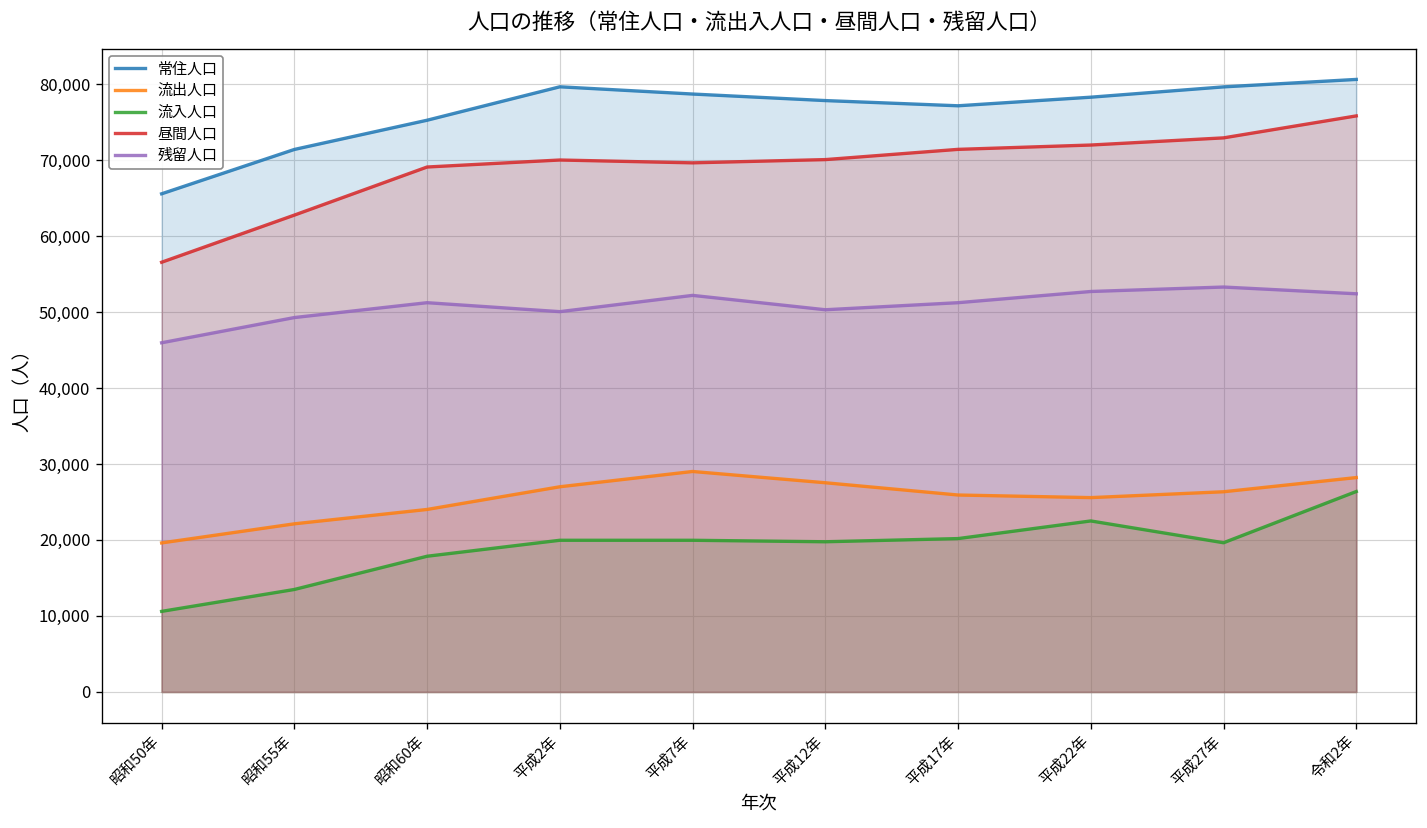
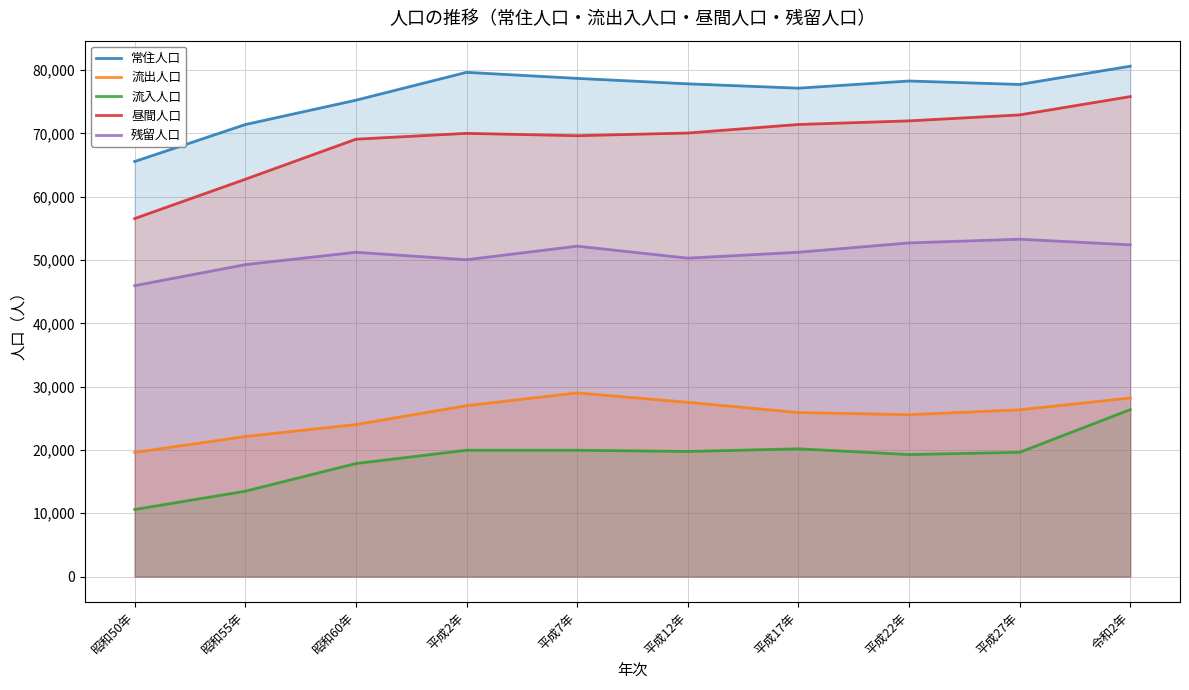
流入人口, 平成22年: 23,000 -> 19,000
常住人口, 平成27年: 80,000 -> 78,000
